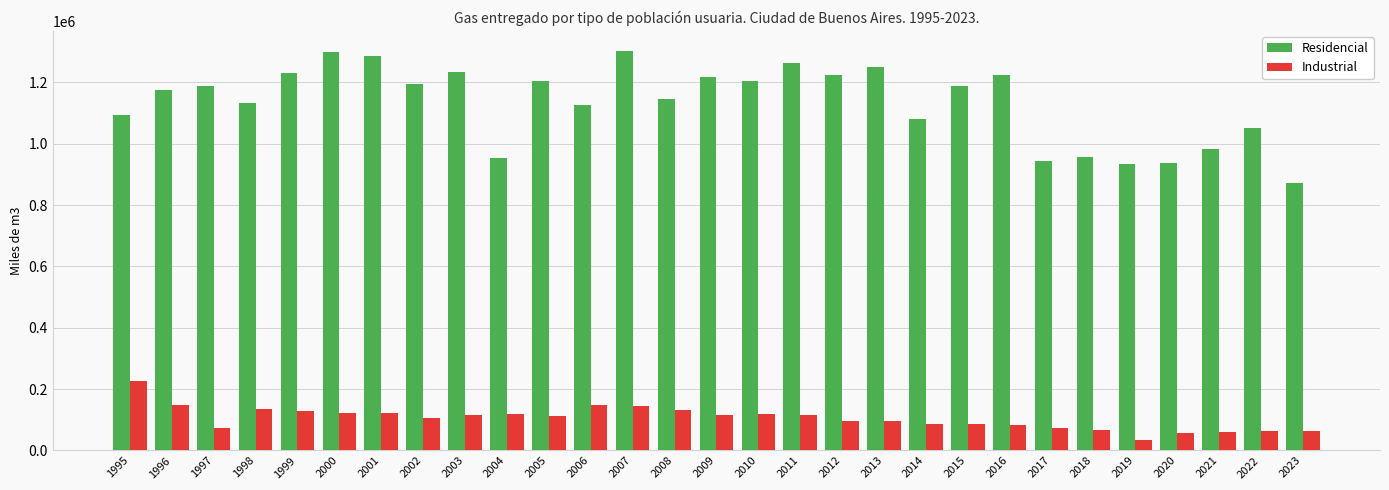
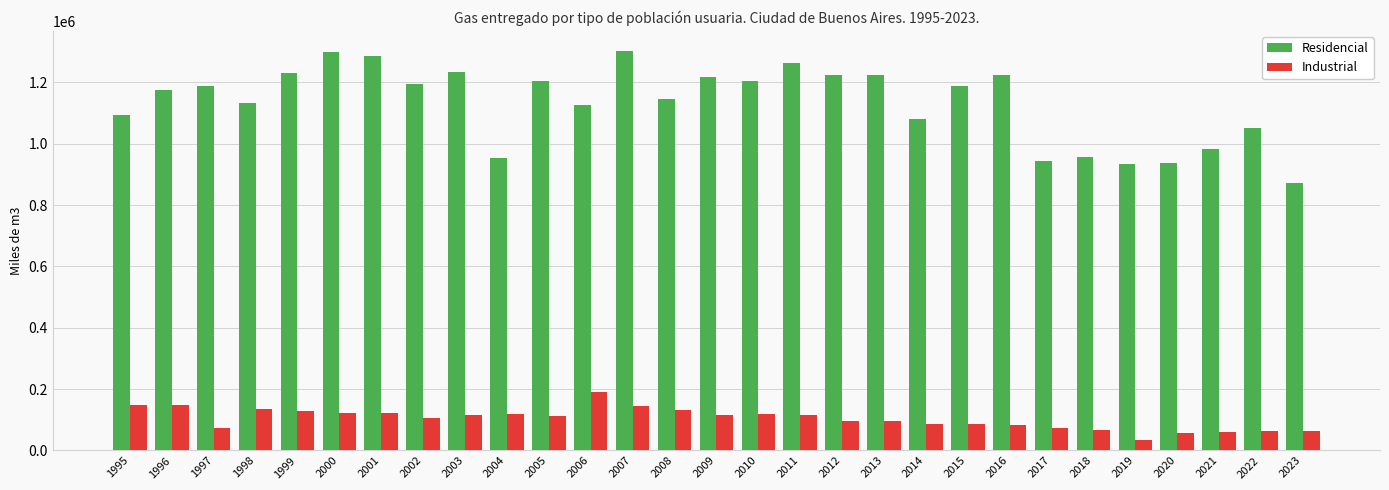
Industrial, 1995: 220000 -> 150000
Industrial, 2006: 150000 -> 190000
Residencial, 2013: 1250000 -> 1220000
